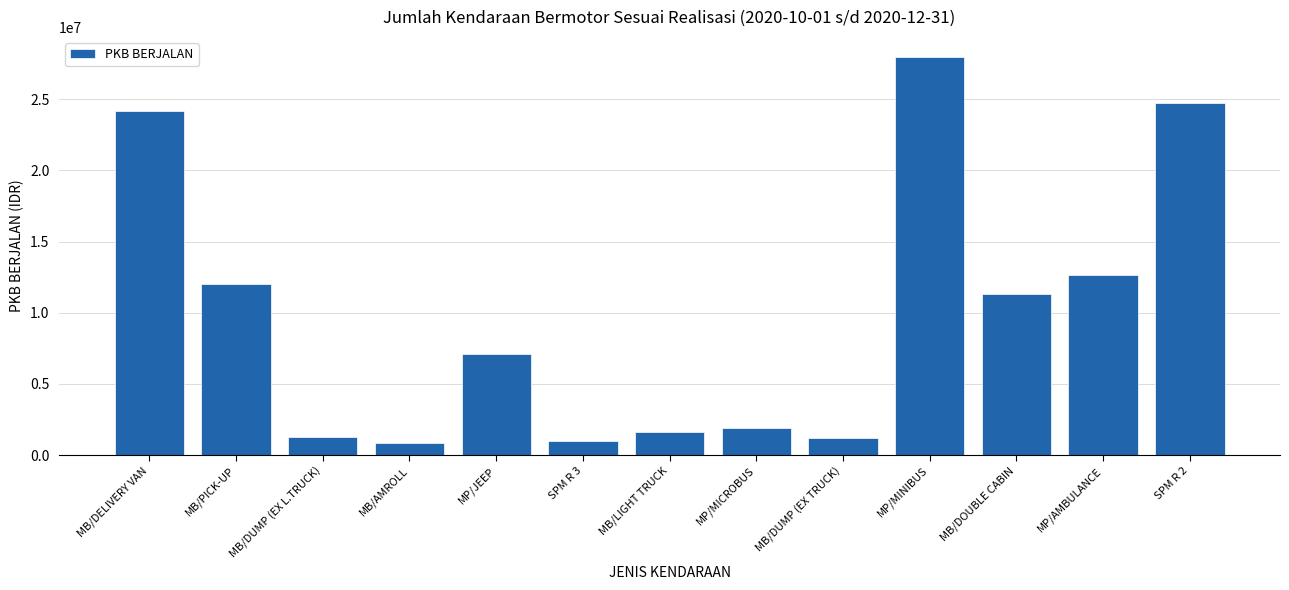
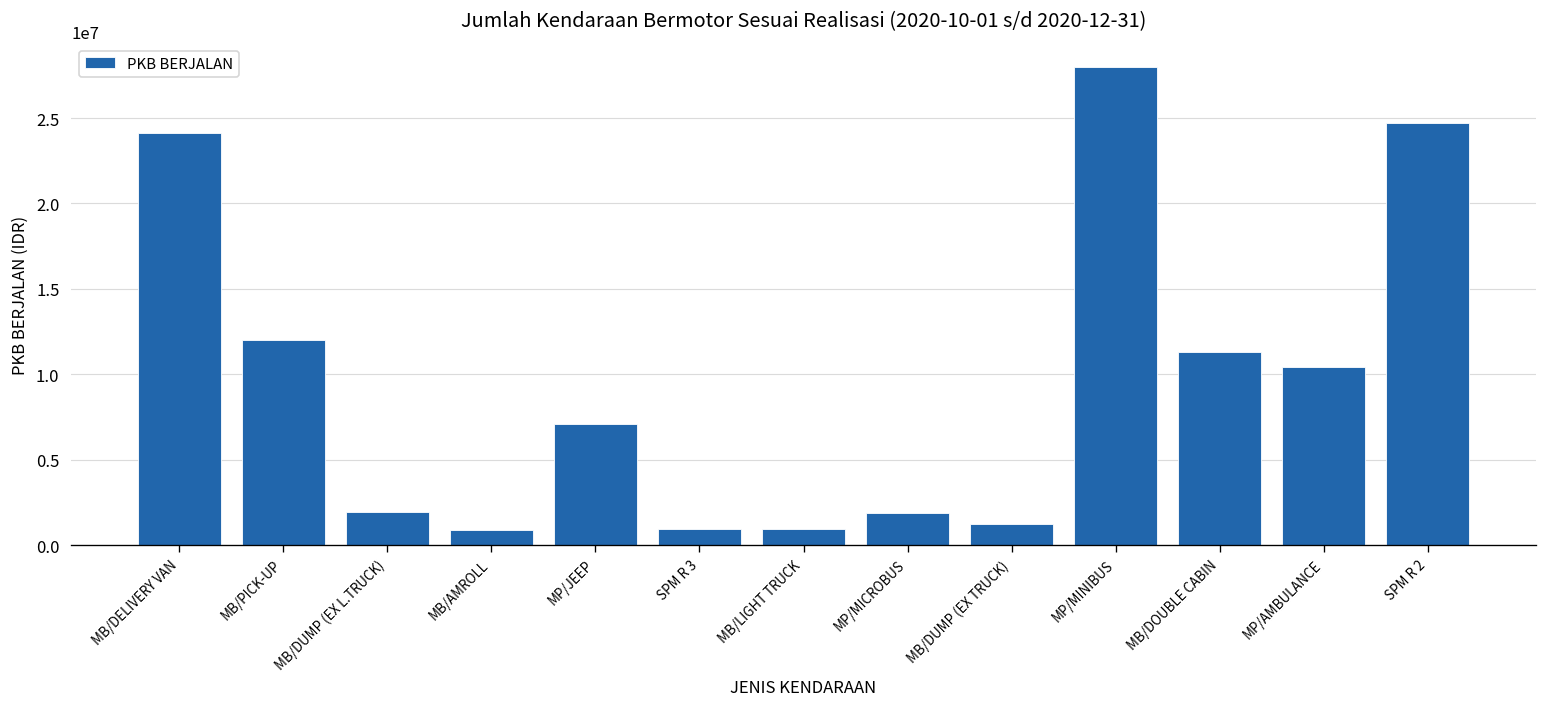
MB/DUMP (EX L.TRUCK): 1300000 -> 2000000
MB/LIGHT TRUCK: 1600000 -> 900000
MP/AMBULANCE: 12600000 -> 10400000
